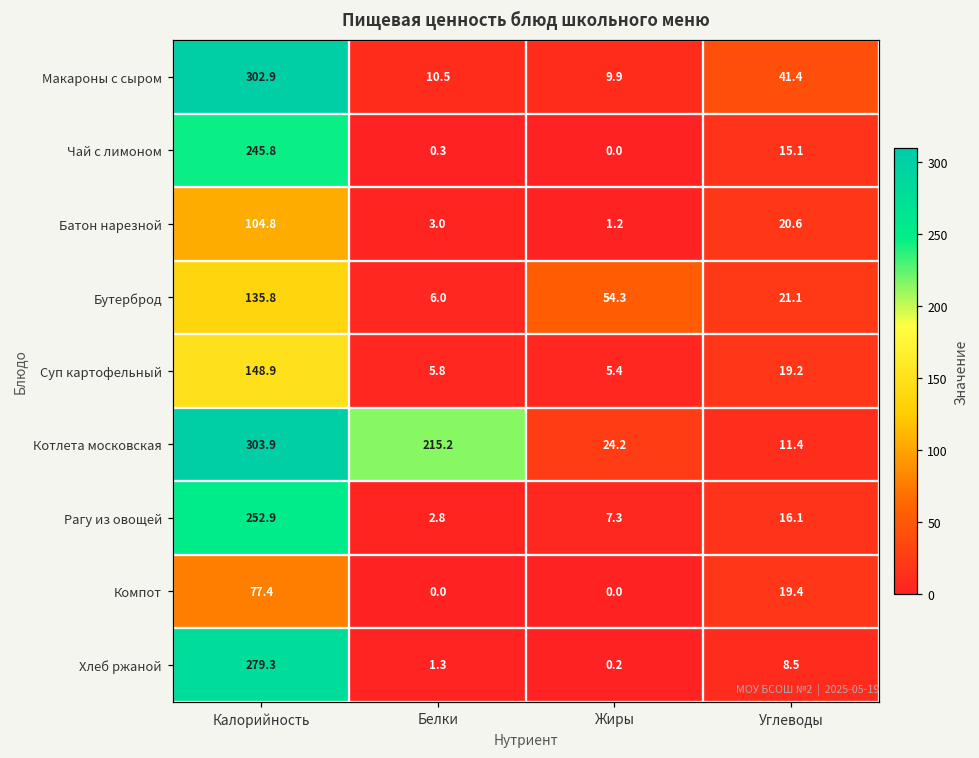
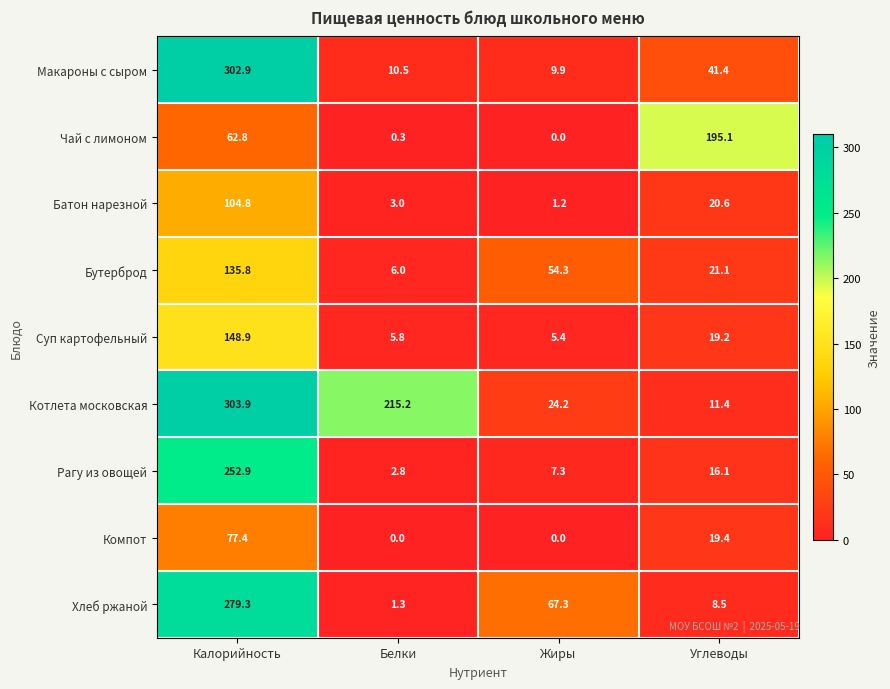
Чай с лимоном, Калорийность: 245.8 -> 62.8
Чай с лимоном, Углеводы: 15.1 -> 195.1
Хлеб ржаной, Жиры: 0.2 -> 67.3
